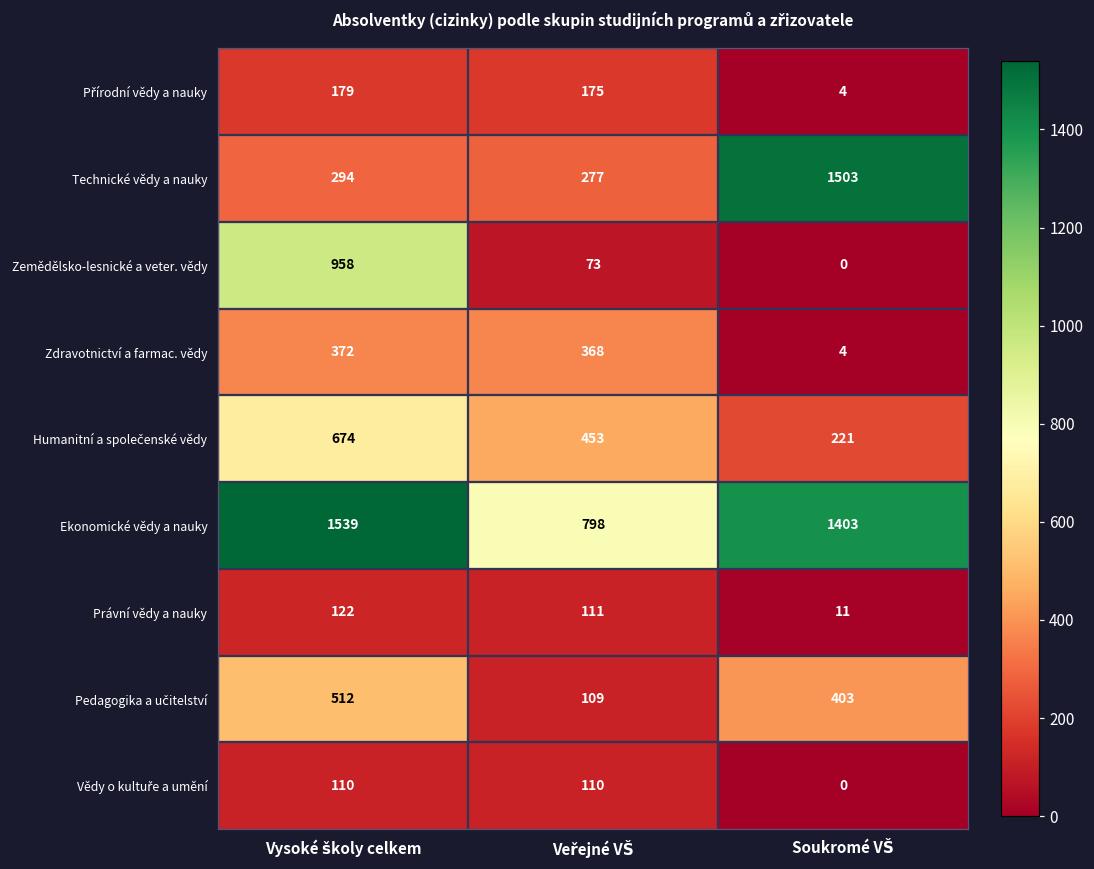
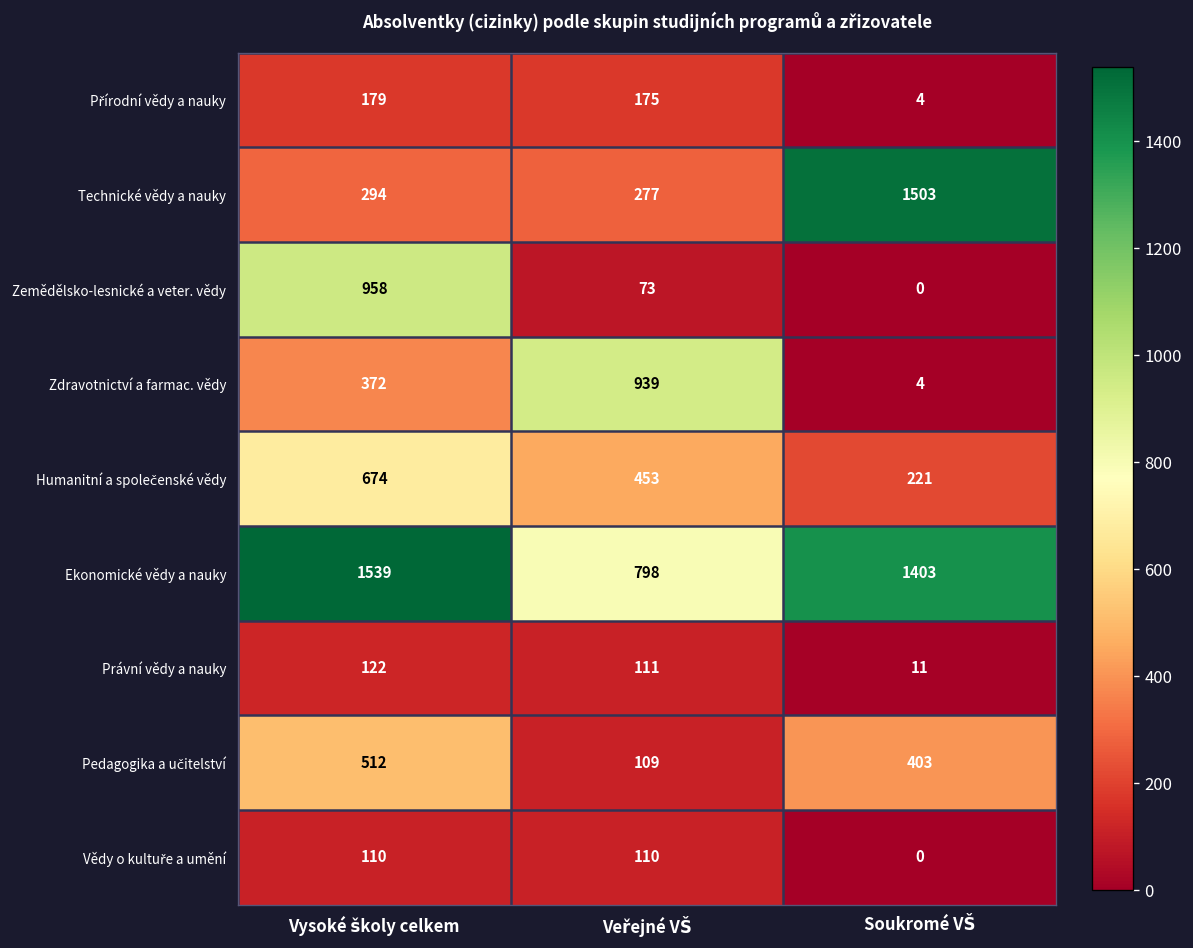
Zdravotnictví a farmac. vědy, Veřejné VŠ: 368 -> 939
